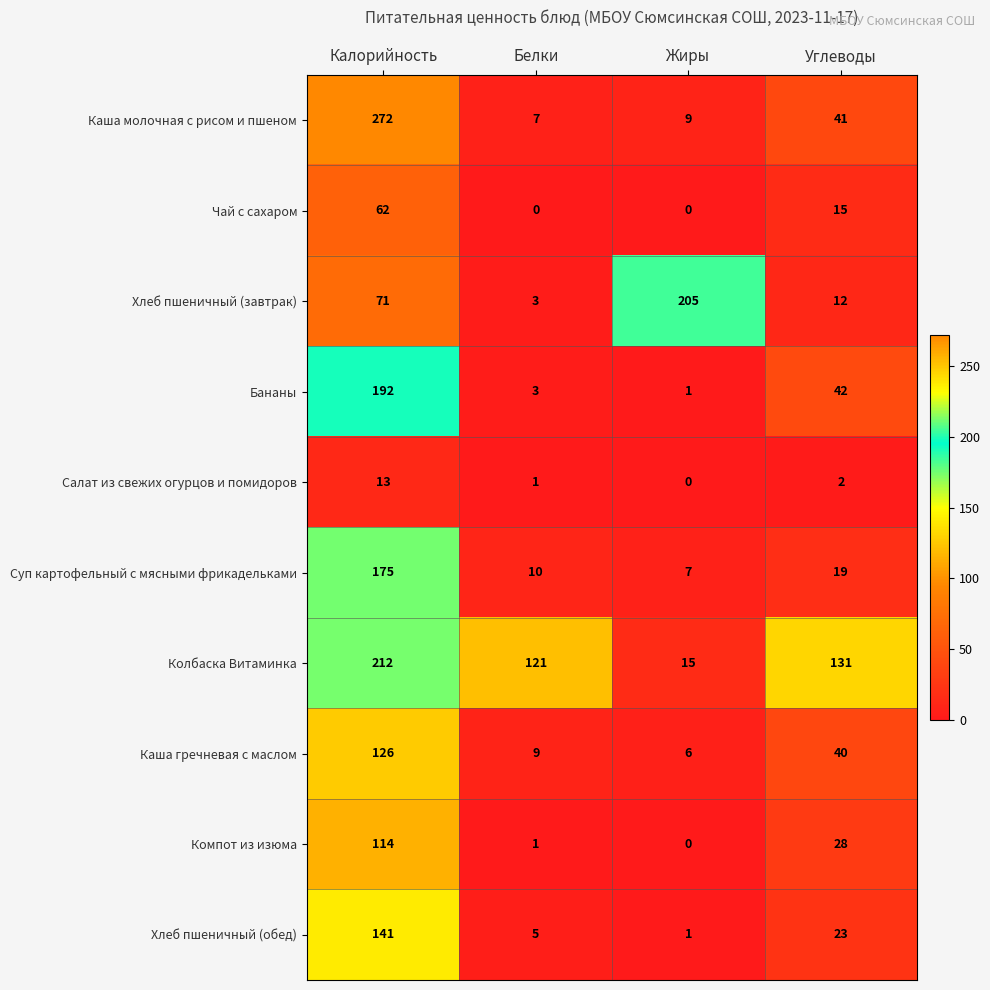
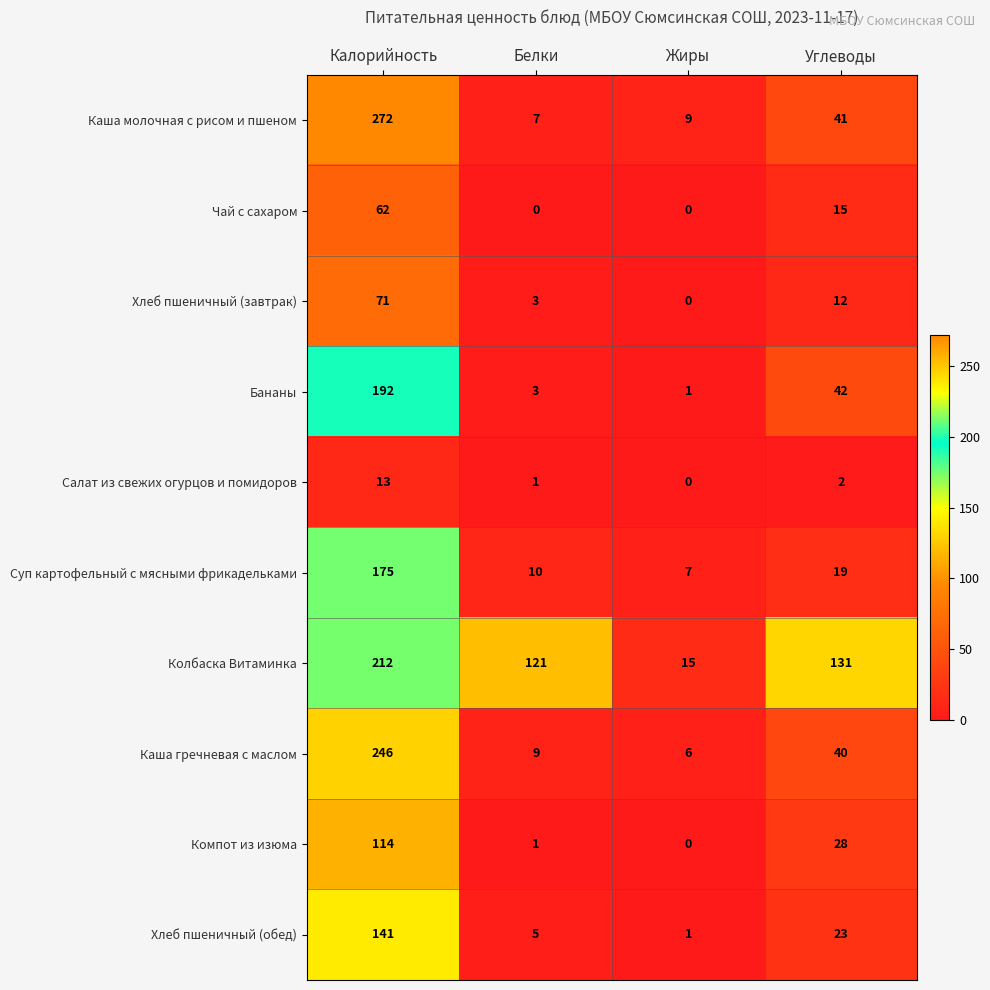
Хлеб пшеничный (завтрак), Жиры: 205 -> 0
Каша гречневая с маслом, Калорийность: 126 -> 246
